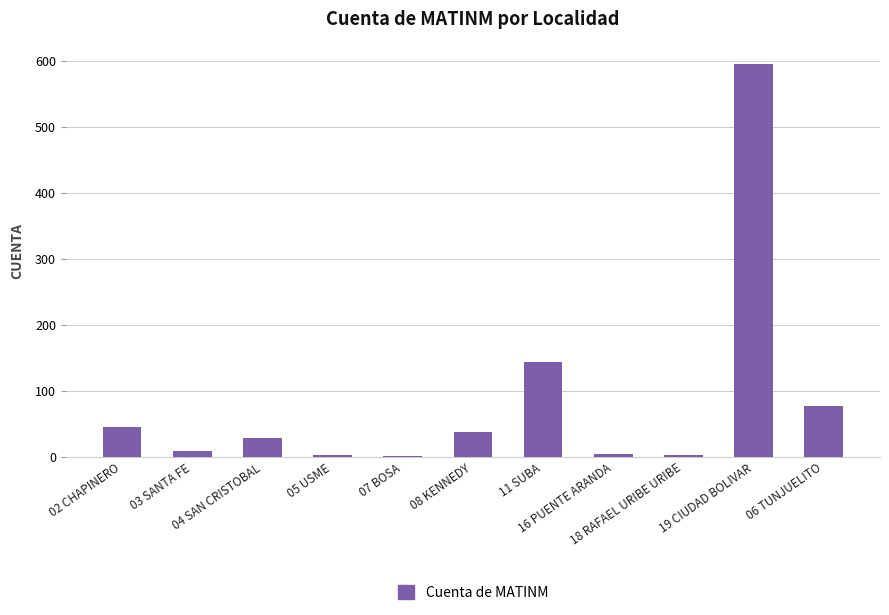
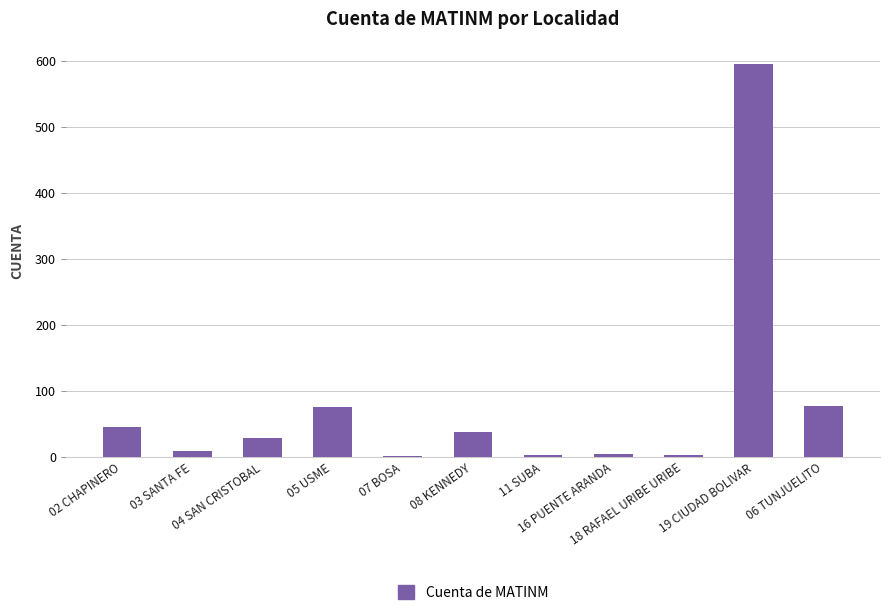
05 USME: 0 -> 80
11 SUBA: 140 -> 0
